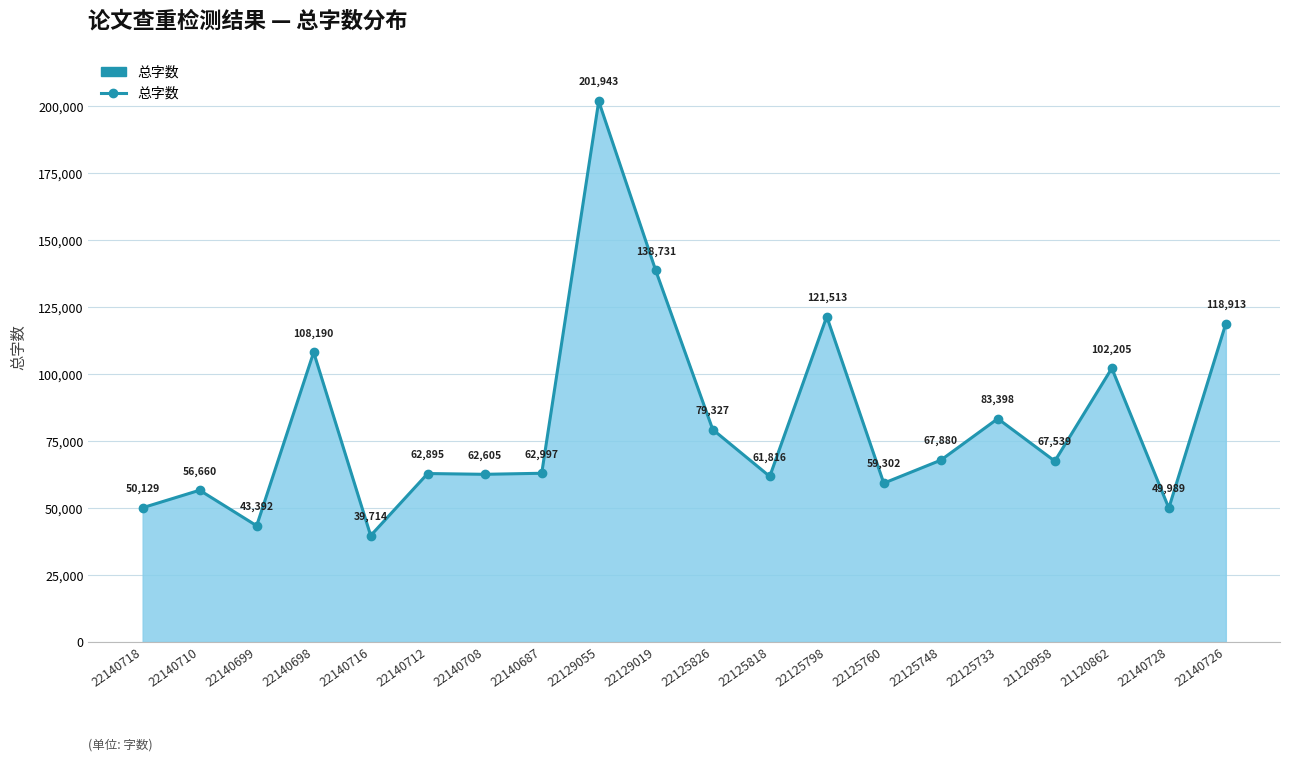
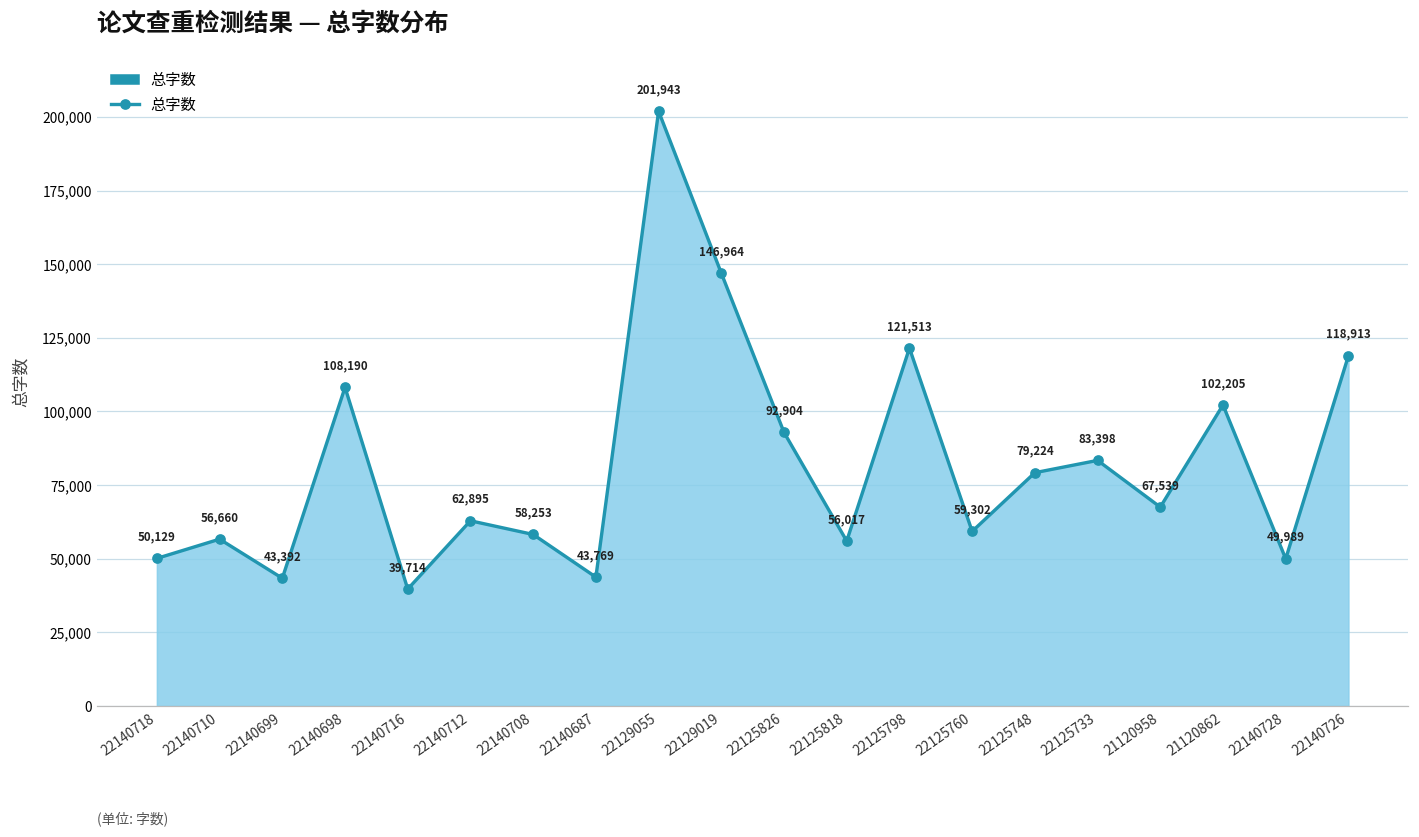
22140708: 62,605 -> 58,253
22140687: 62,997 -> 43,769
22129019: 138,731 -> 146,964
22125826: 79,327 -> 92,904
22125818: 61,816 -> 56,017
22125748: 67,880 -> 79,224
